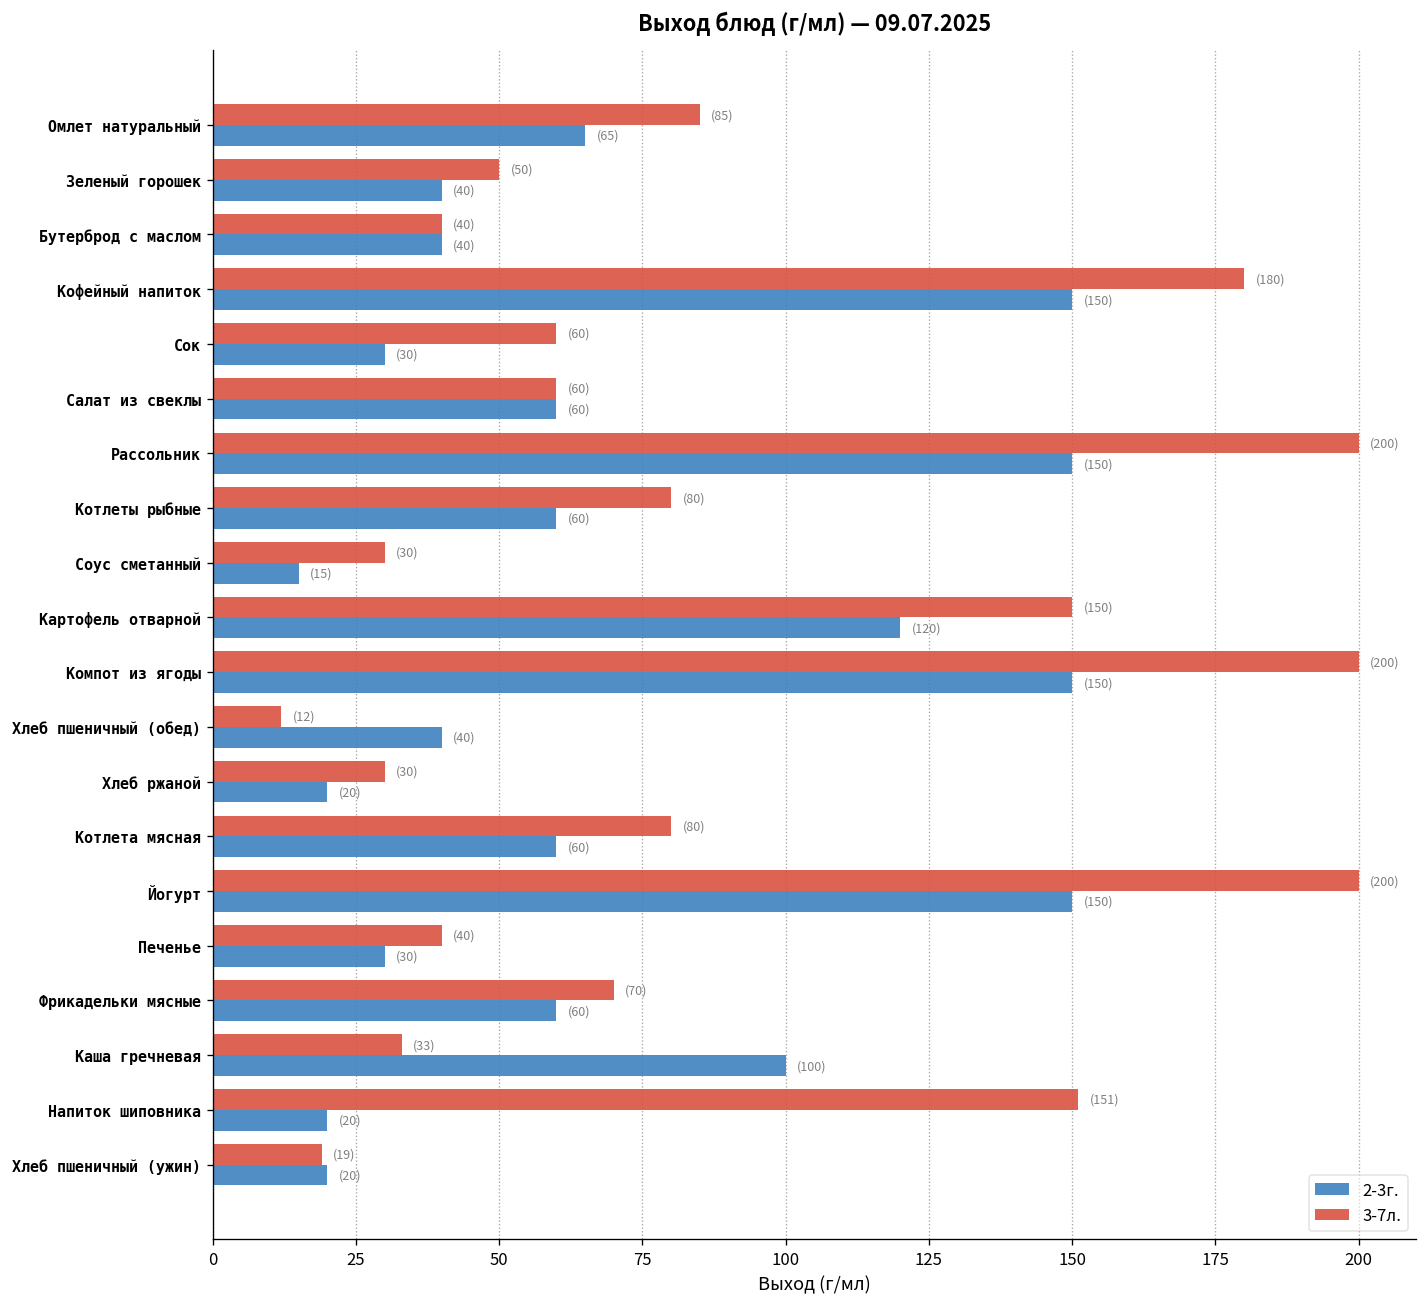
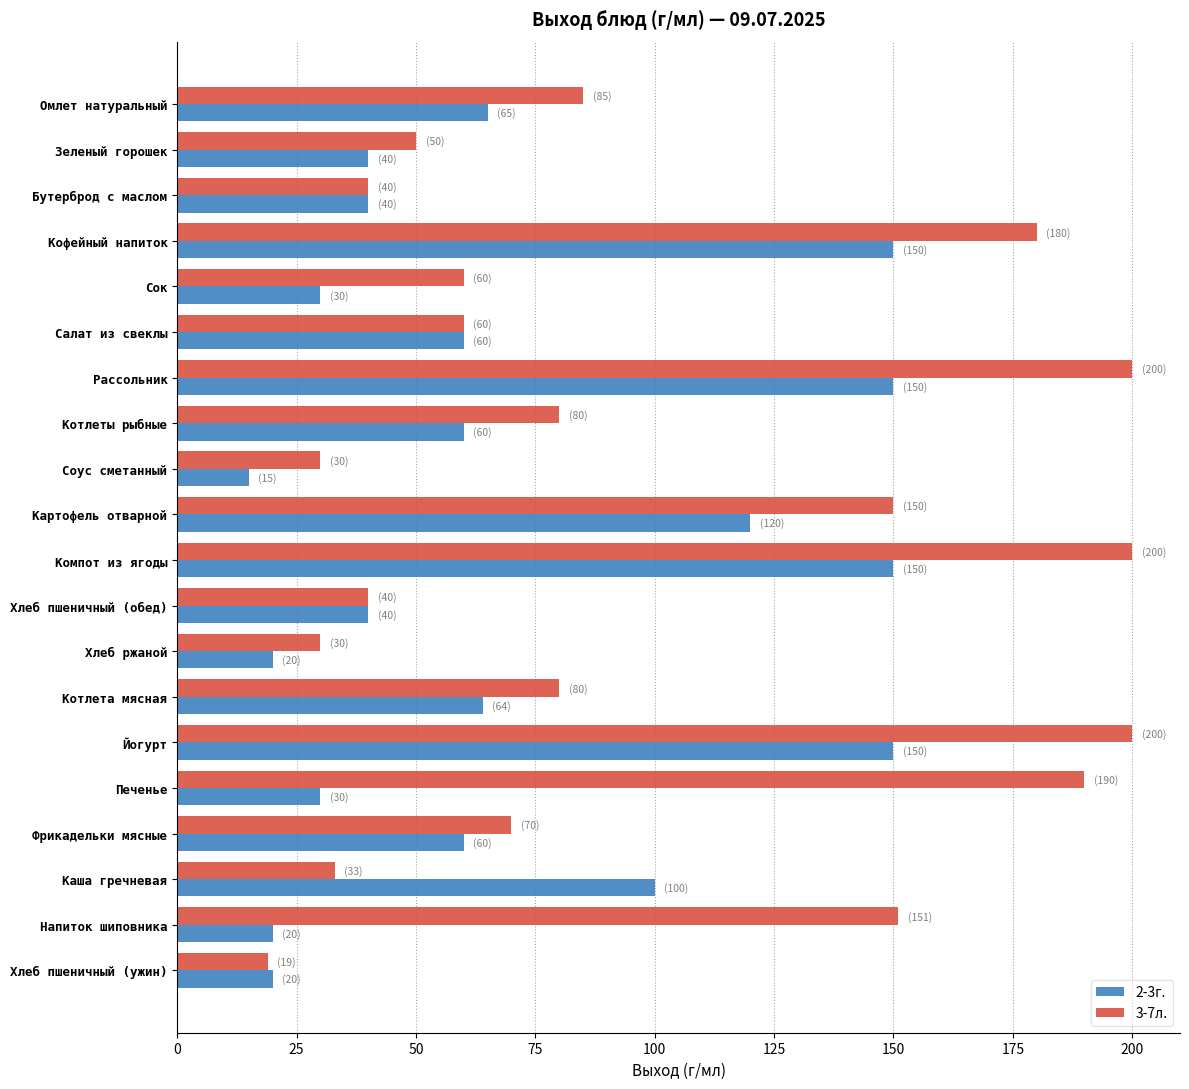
3-7л., Хлеб пшеничный (обед): (12) -> (40)
2-3г., Котлета мясная: (60) -> (64)
3-7л., Печенье: (40) -> (190)
